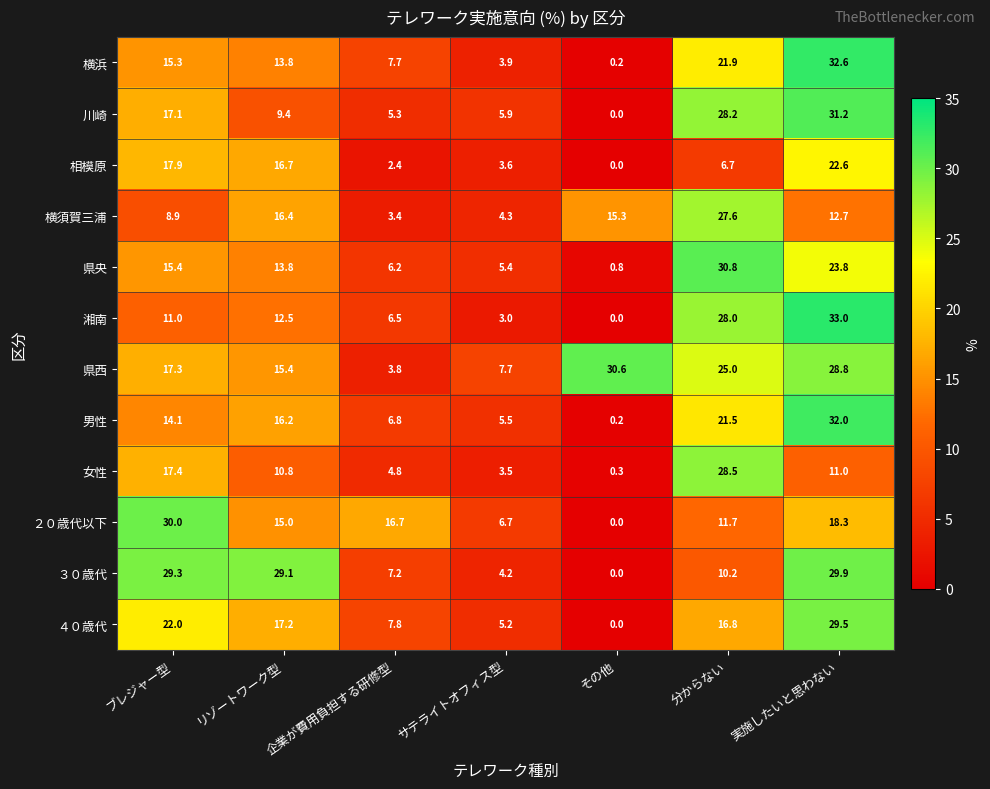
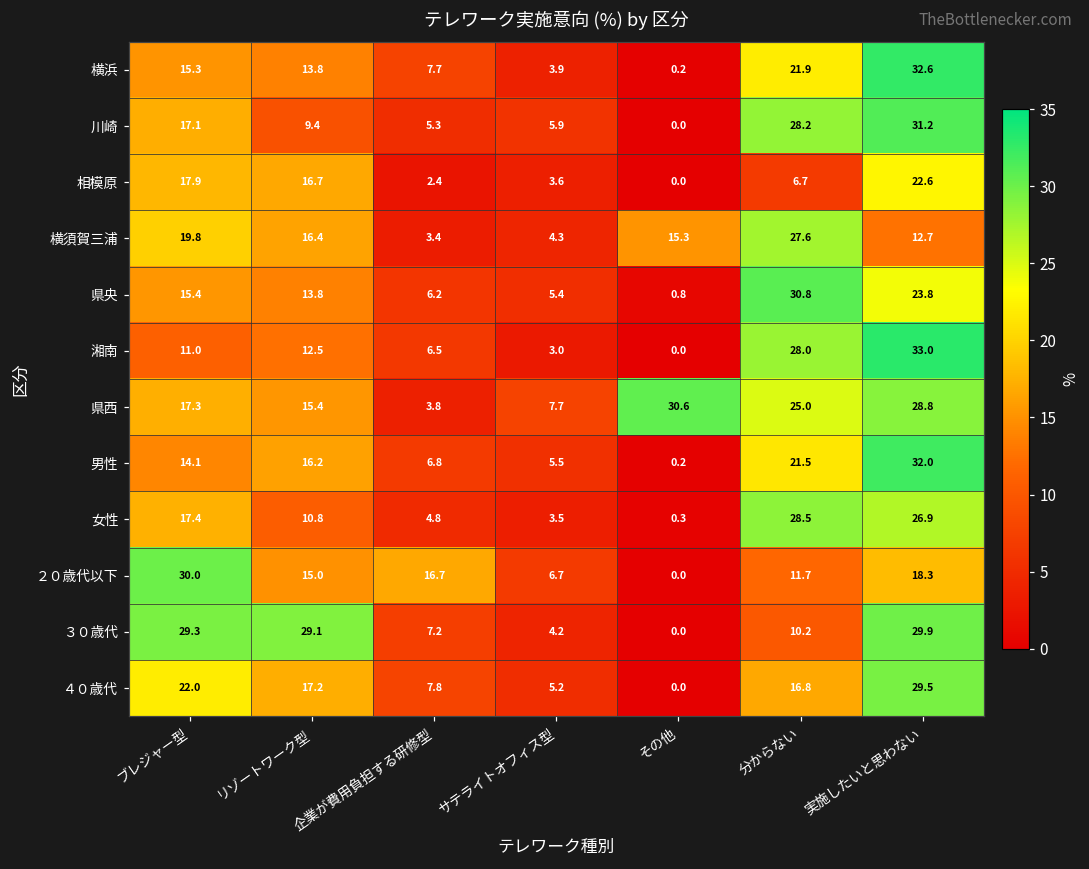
横須賀三浦, ブレジャー型: 8.9 -> 19.8
女性, 実施したいと思わない: 11.0 -> 26.9
